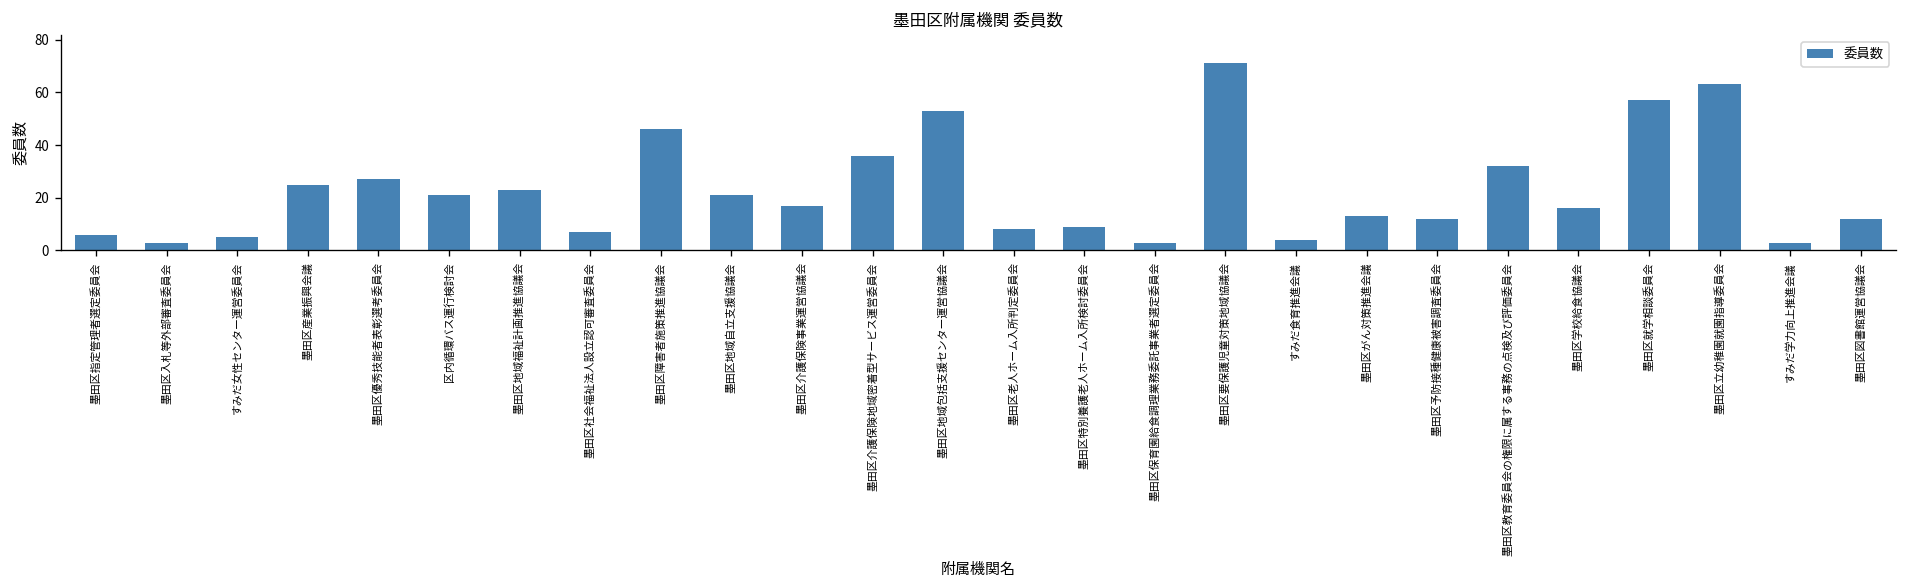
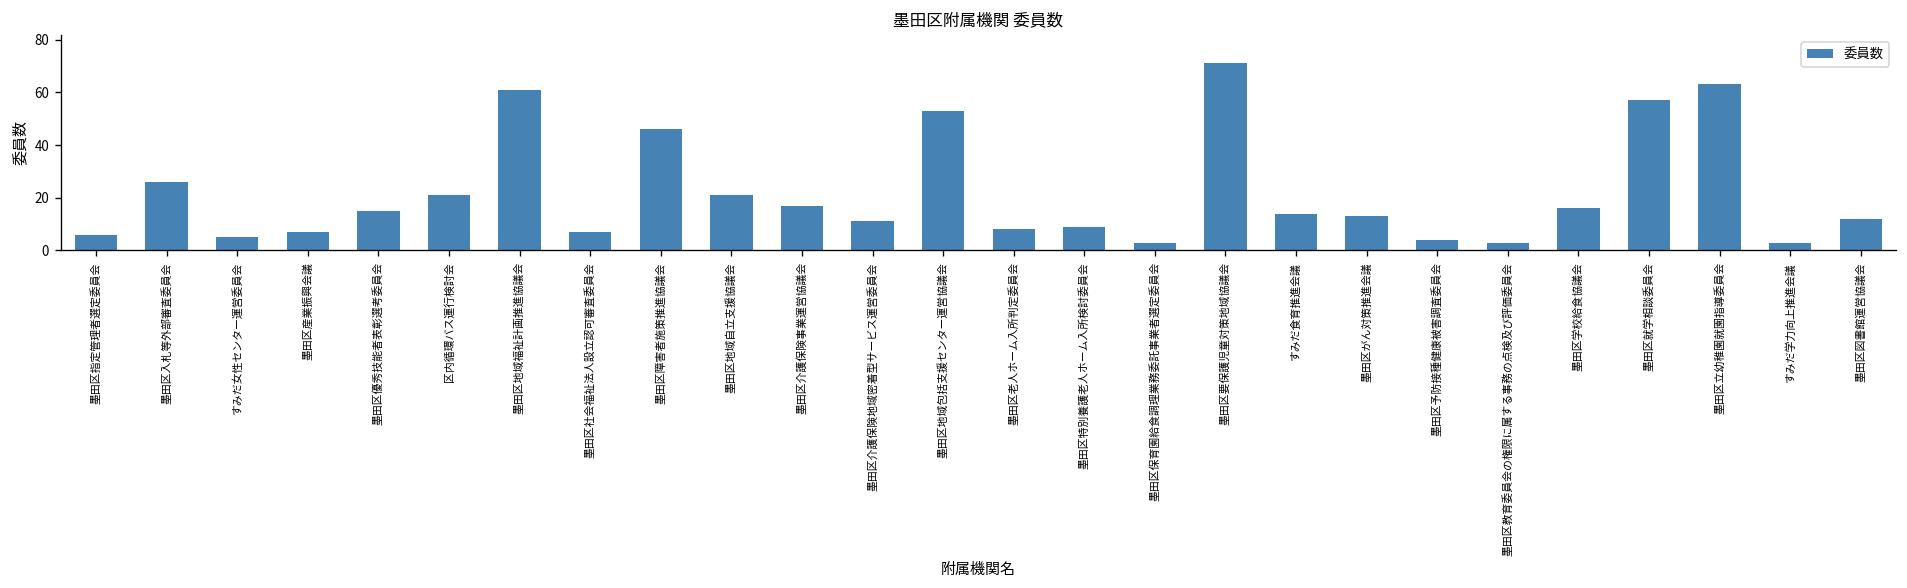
墨田区入札等外部審査委員会: 3 -> 26
墨田区産業振興会議: 25 -> 7
墨田区優秀技能者表彰選考委員会: 27 -> 15
墨田区地域福祉計画推進協議会: 23 -> 61
墨田区介護保険地域密着型サービス運営委員会: 36 -> 11
すみだ食育推進会議: 4 -> 14
墨田区予防接種健康被害調査委員会: 12 -> 4
墨田区教育委員会の権限に属する事務の点検及び評価委員会: 32 -> 3
